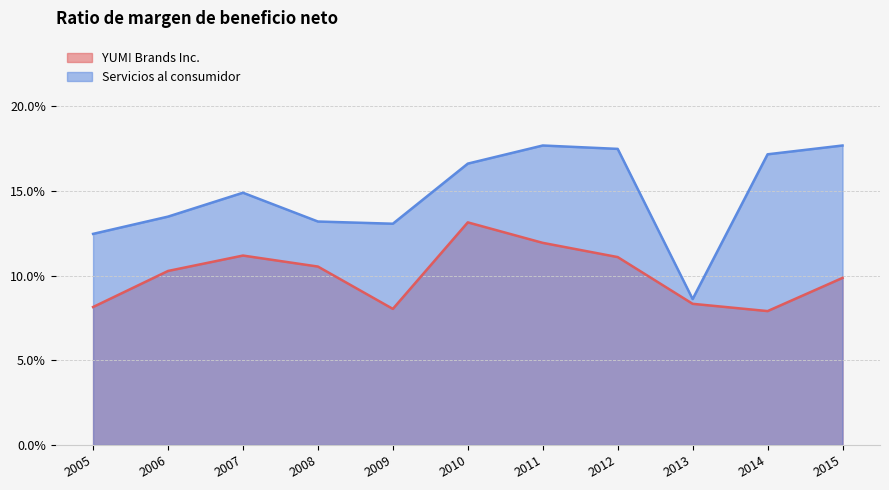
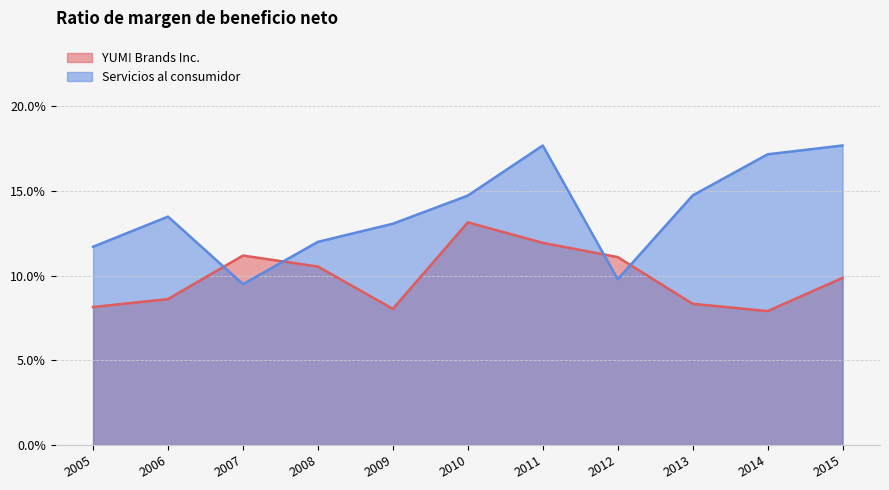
Servicios al consumidor, 2005: 12.5% -> 11.7%
YUM! Brands Inc., 2006: 10.3% -> 8.6%
Servicios al consumidor, 2007: 14.9% -> 9.5%
Servicios al consumidor, 2008: 13.2% -> 12.0%
Servicios al consumidor, 2010: 16.6% -> 14.7%
Servicios al consumidor, 2012: 17.5% -> 9.8%
Servicios al consumidor, 2013: 8.6% -> 14.7%
